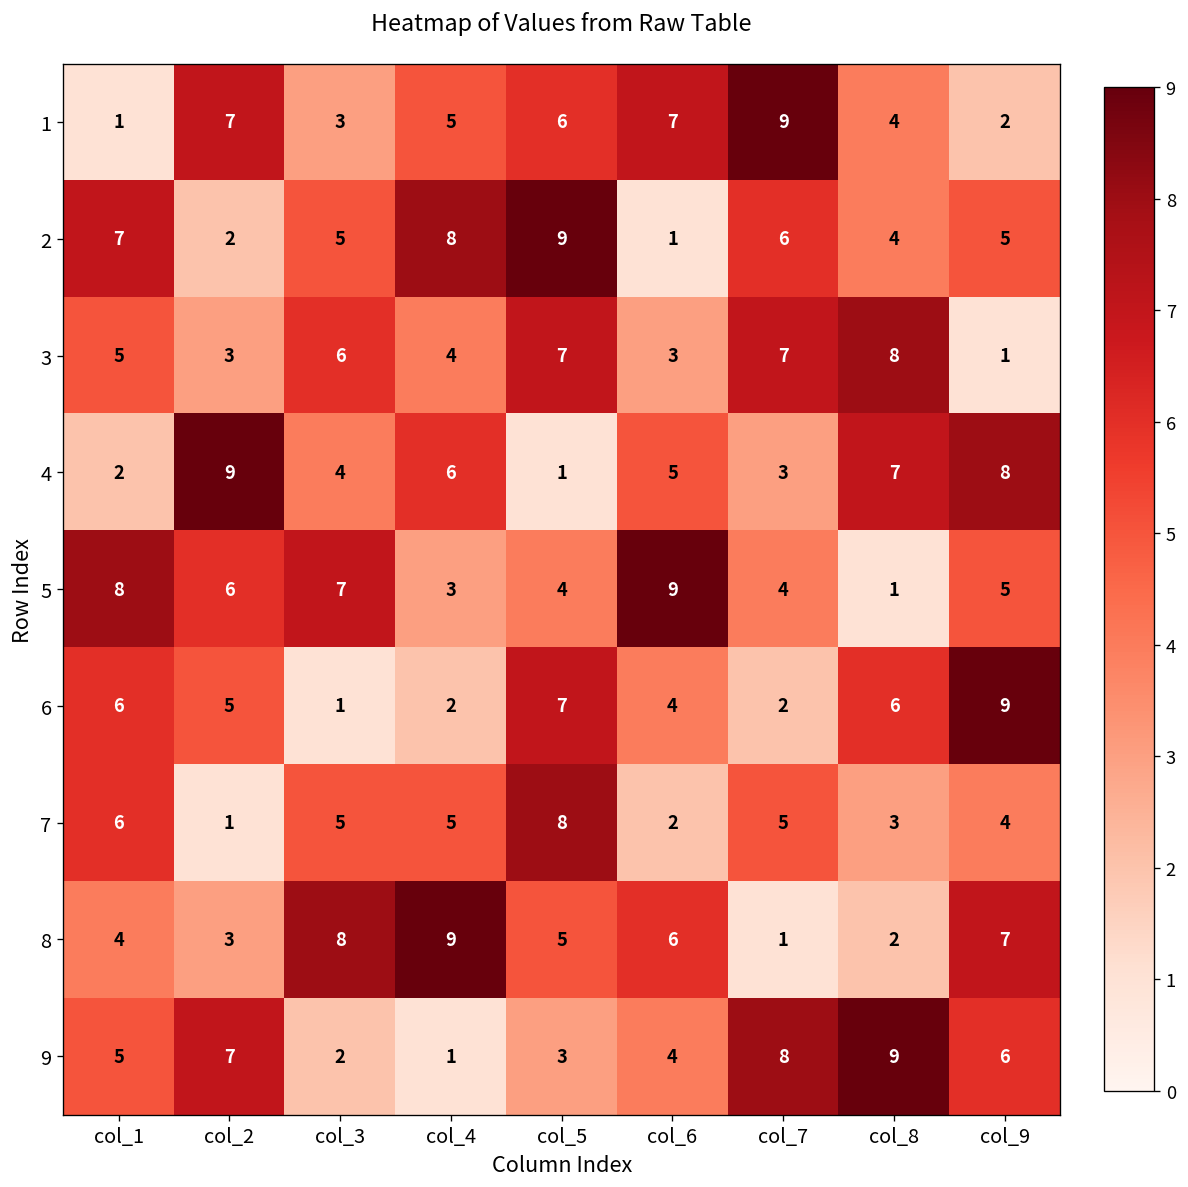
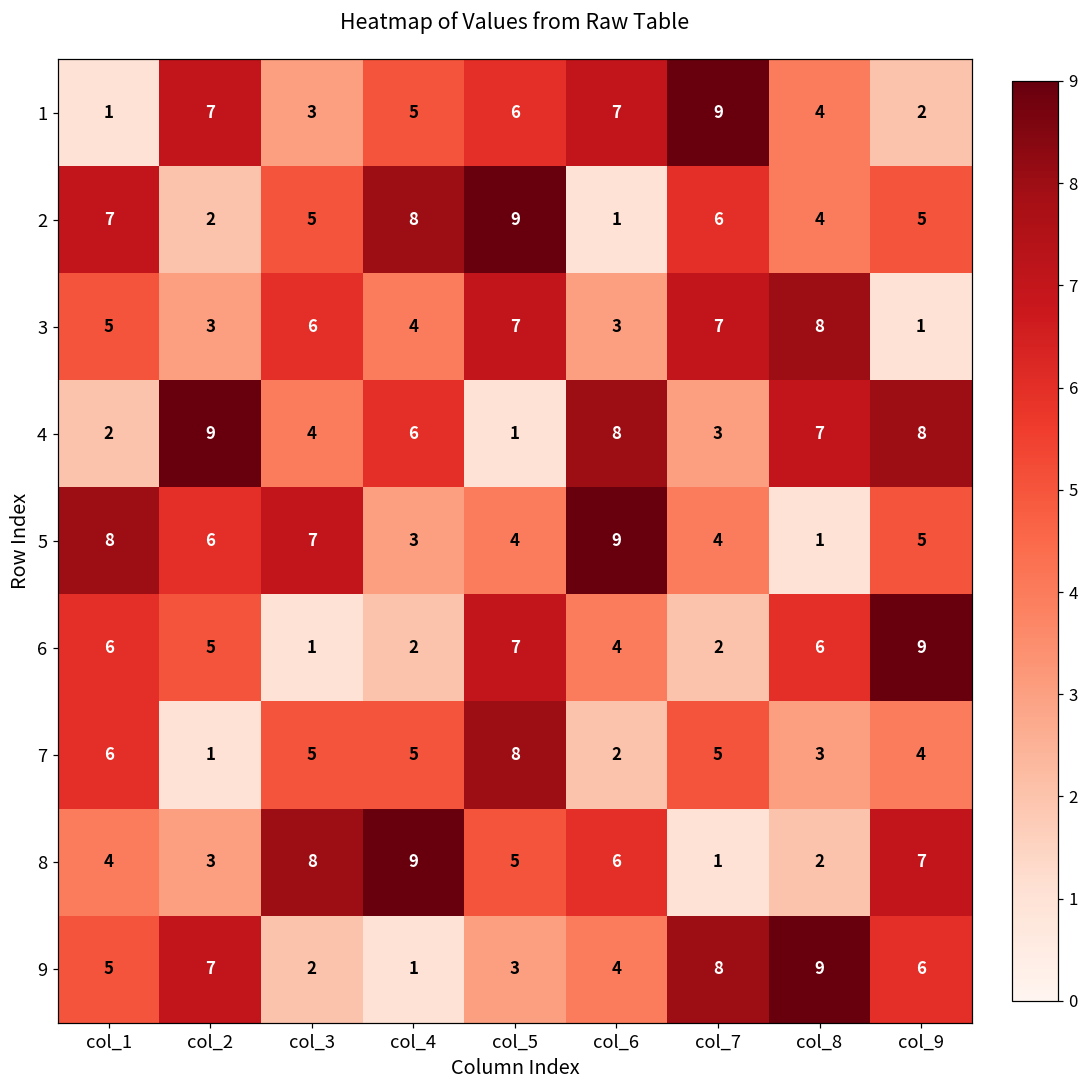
4, col_6: 5 -> 8
